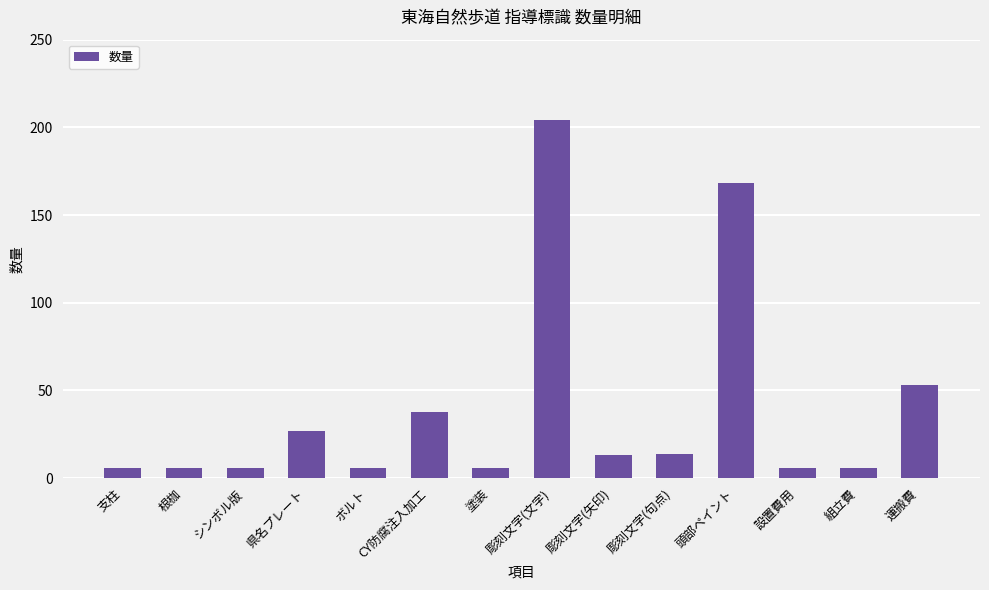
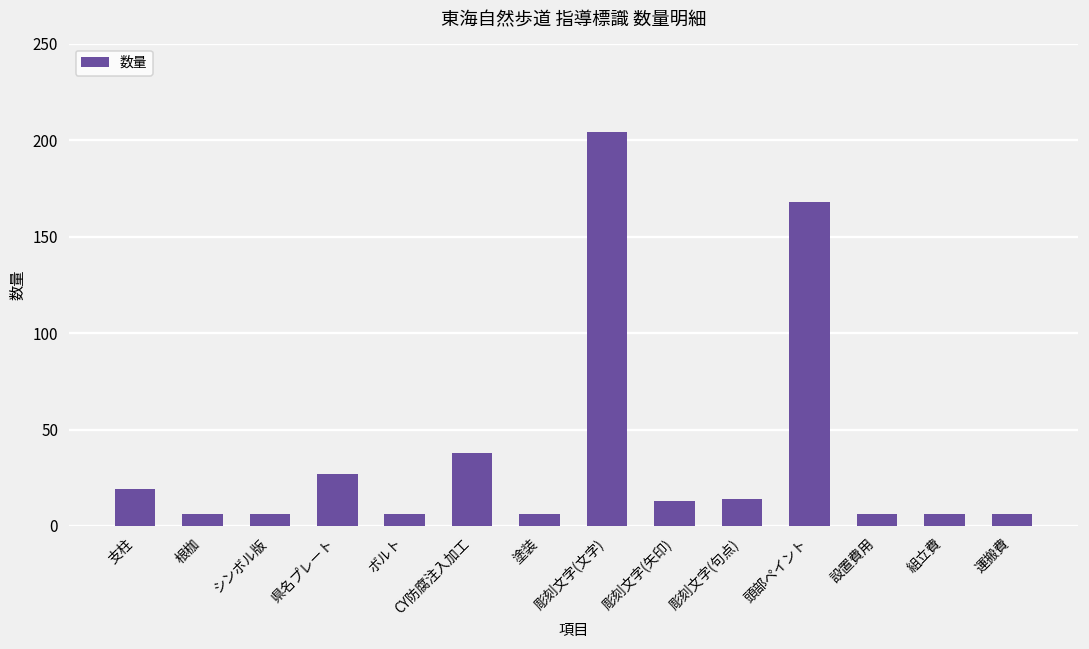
支柱: 6 -> 19
運搬費: 53 -> 6
